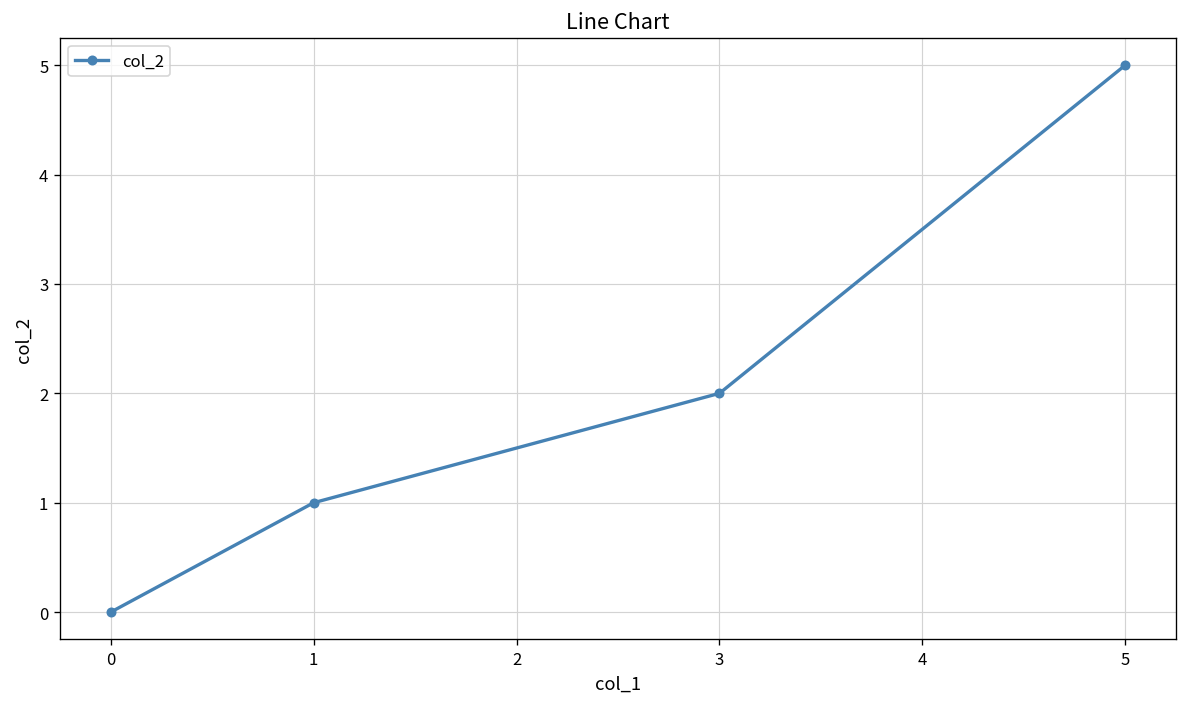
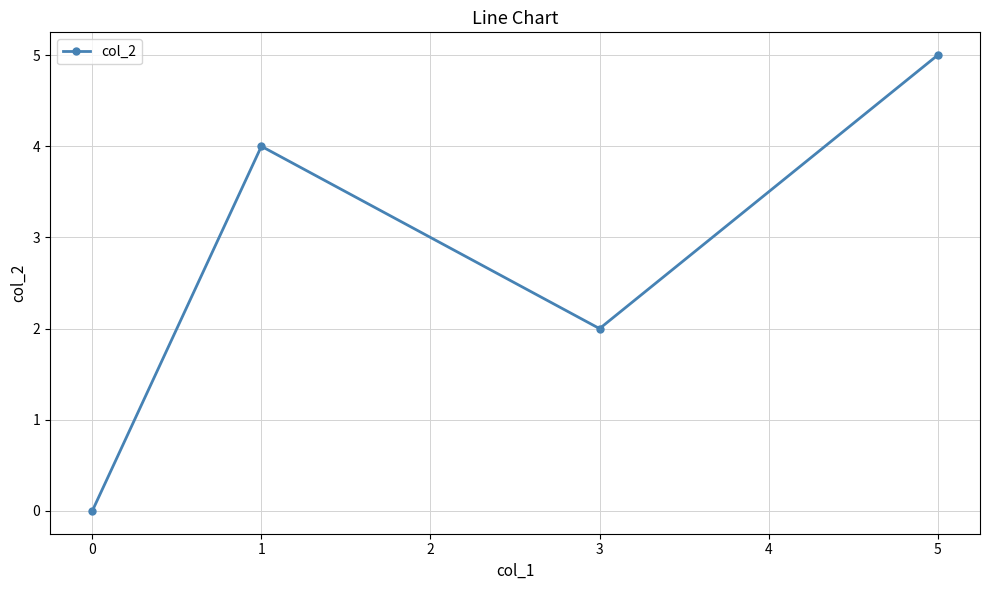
1: 1 -> 4
